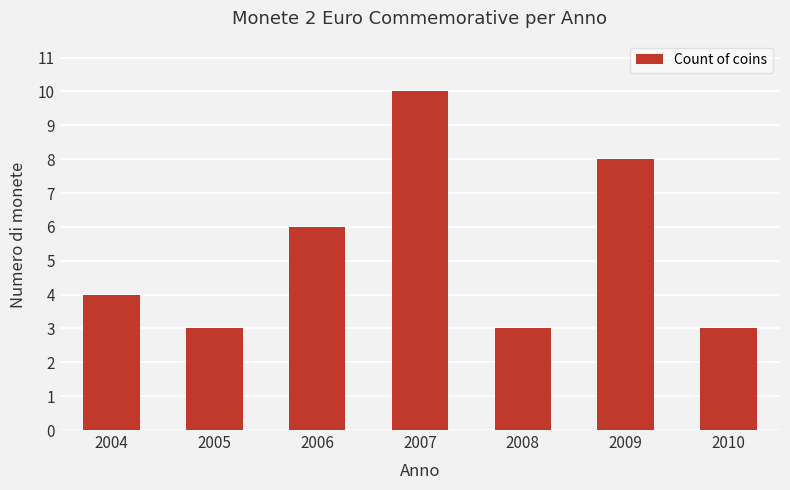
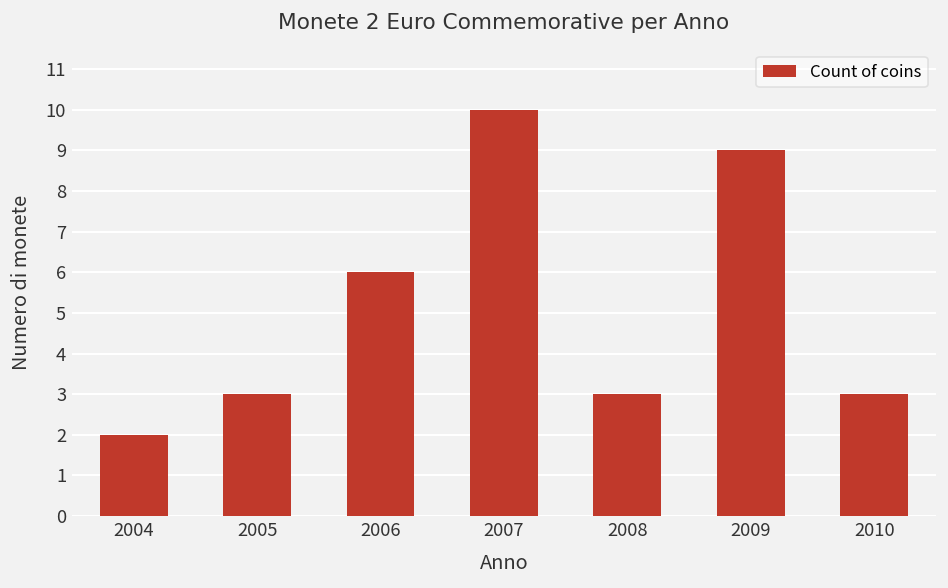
2004: 4 -> 2
2009: 8 -> 9
